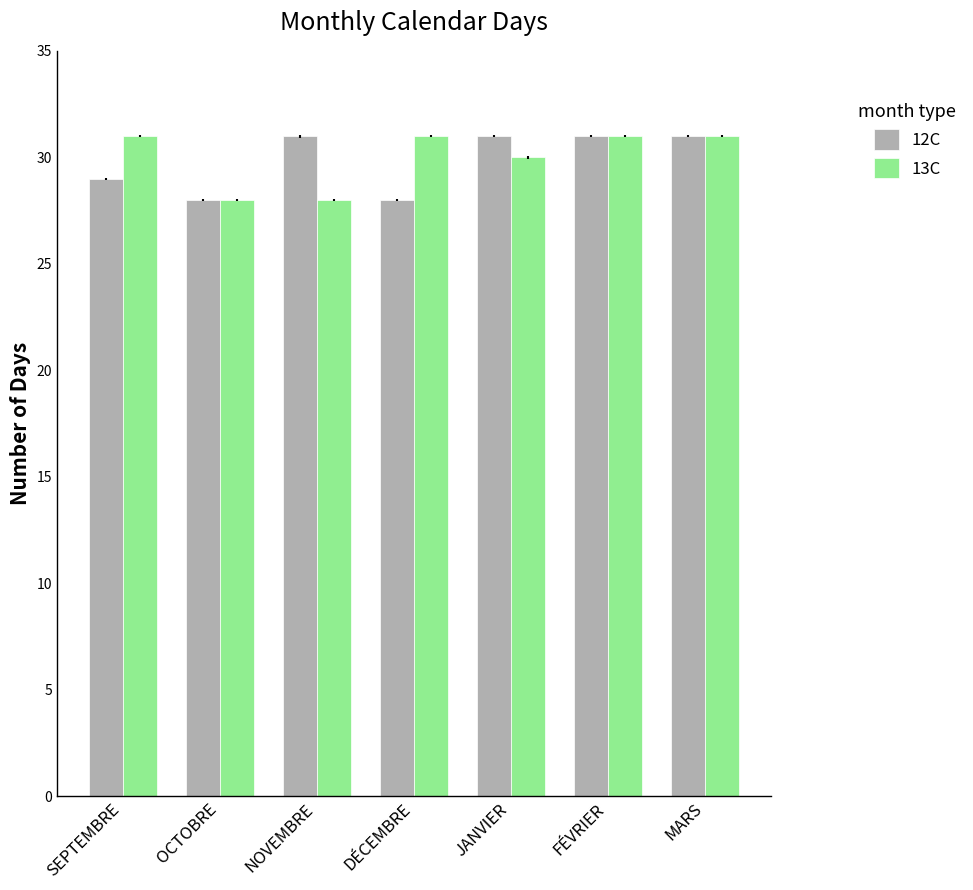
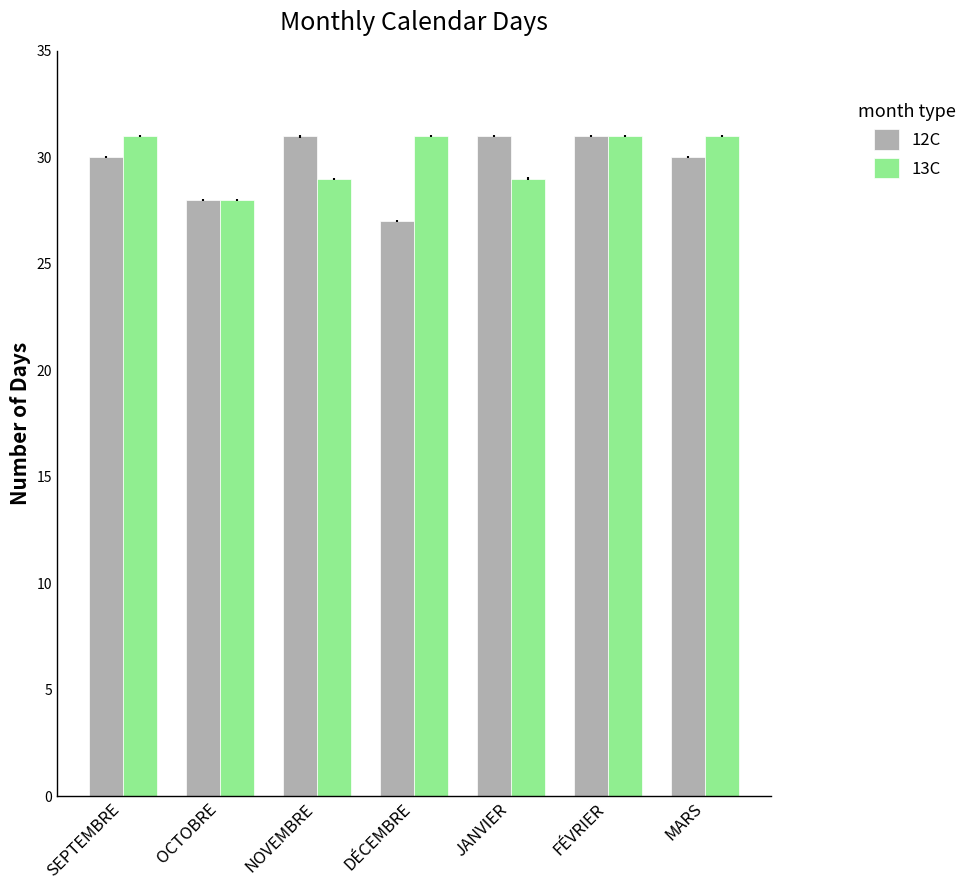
12C, SEPTEMBRE: 29 -> 30
13C, NOVEMBRE: 28 -> 29
12C, DÉCEMBRE: 28 -> 27
13C, JANVIER: 30 -> 29
12C, MARS: 31 -> 30
